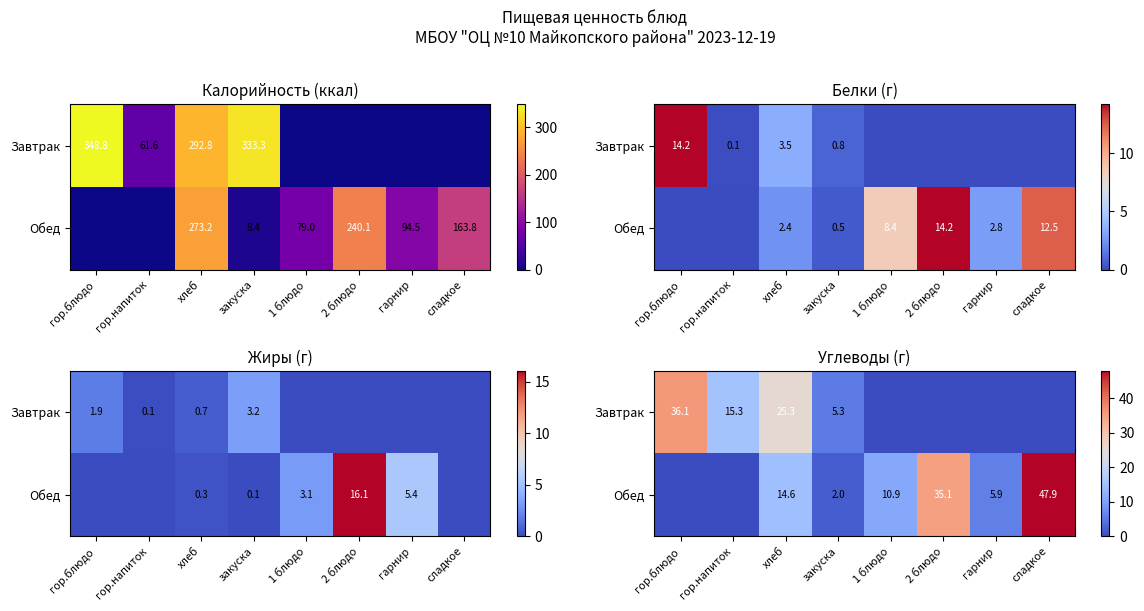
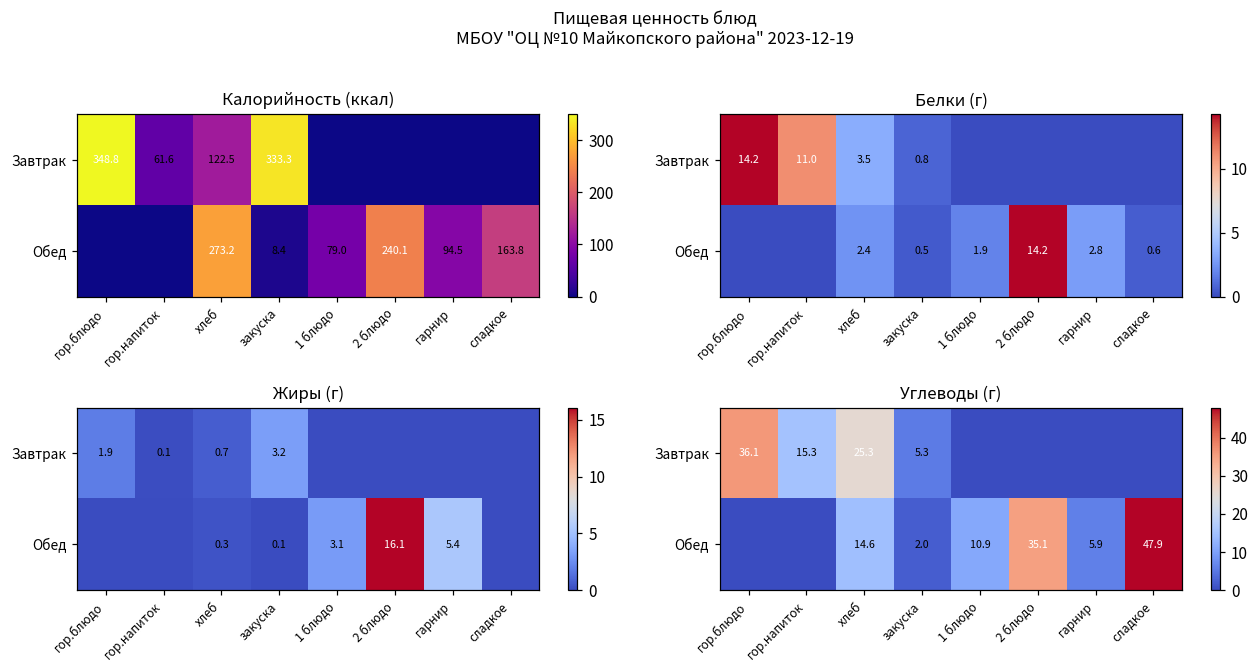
Калорийность (ккал), Завтрак, хлеб: 292.8 -> 122.5
Белки (г), Завтрак, гор.напиток: 0.1 -> 11.0
Белки (г), Обед, 1 блюдо: 8.4 -> 1.9
Белки (г), Обед, сладкое: 12.5 -> 0.6
